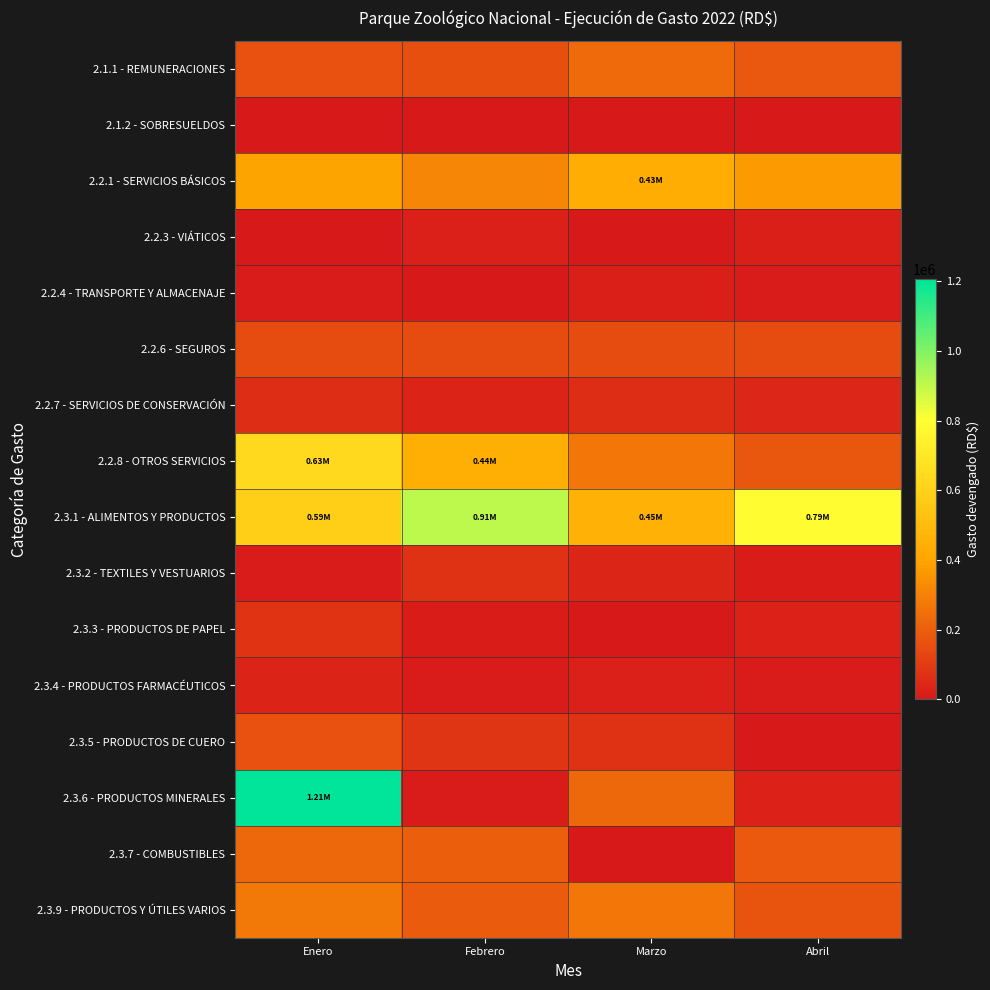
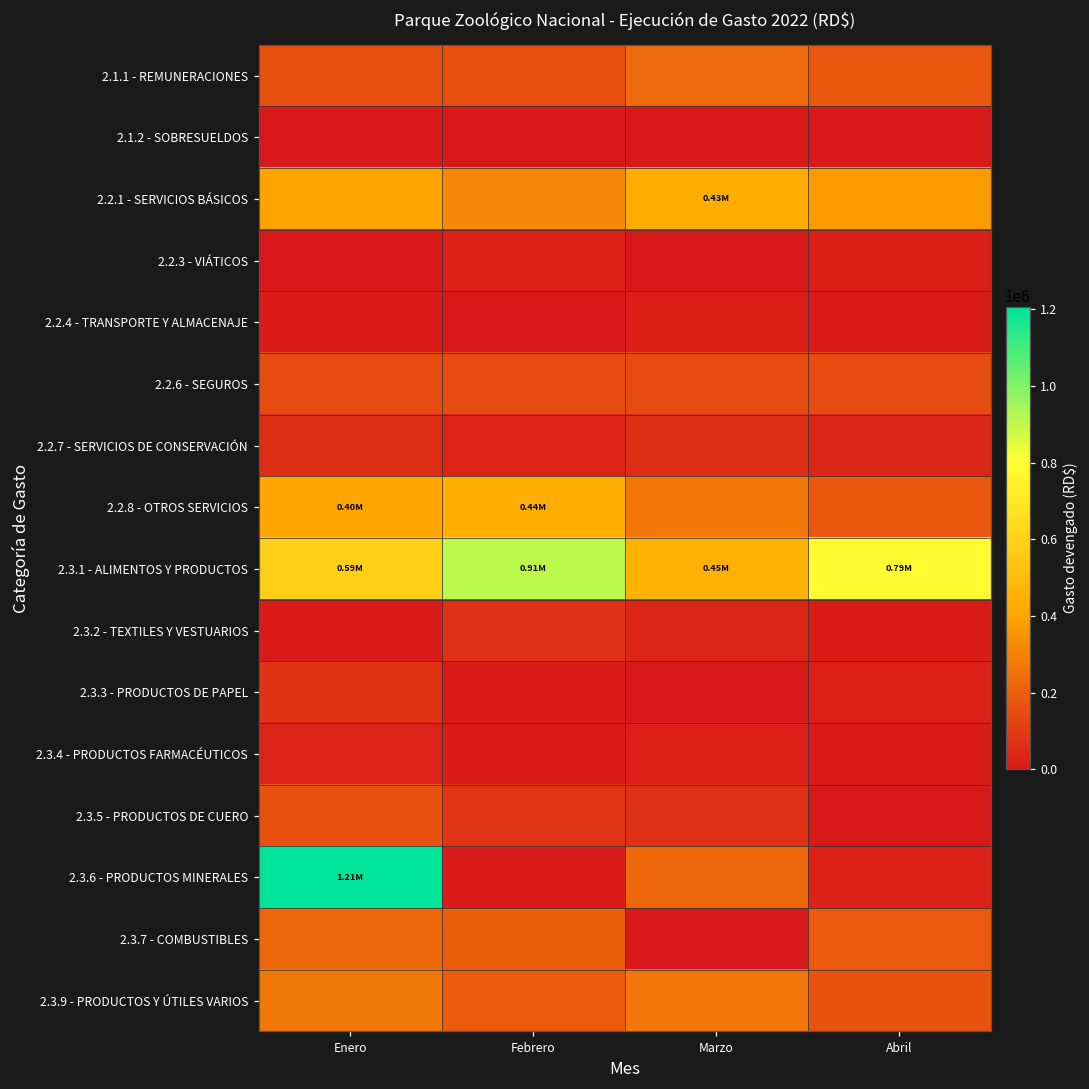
2.2.8 - OTROS SERVICIOS, Enero: 0.63M -> 0.40M
